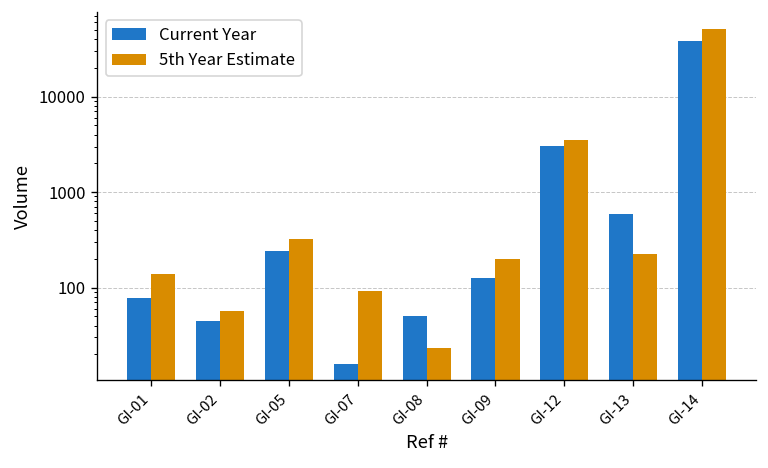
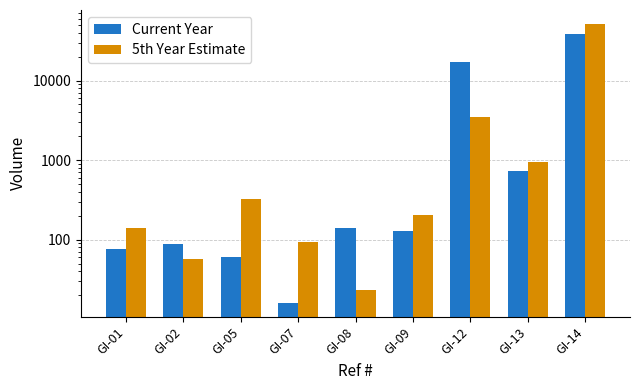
Current Year, GI-02: 50 -> 90
Current Year, GI-05: 240 -> 60
Current Year, GI-08: 50 -> 140
Current Year, GI-12: 3000 -> 17000
Current Year, GI-13: 600 -> 700
5th Year Estimate, GI-13: 230 -> 1000
